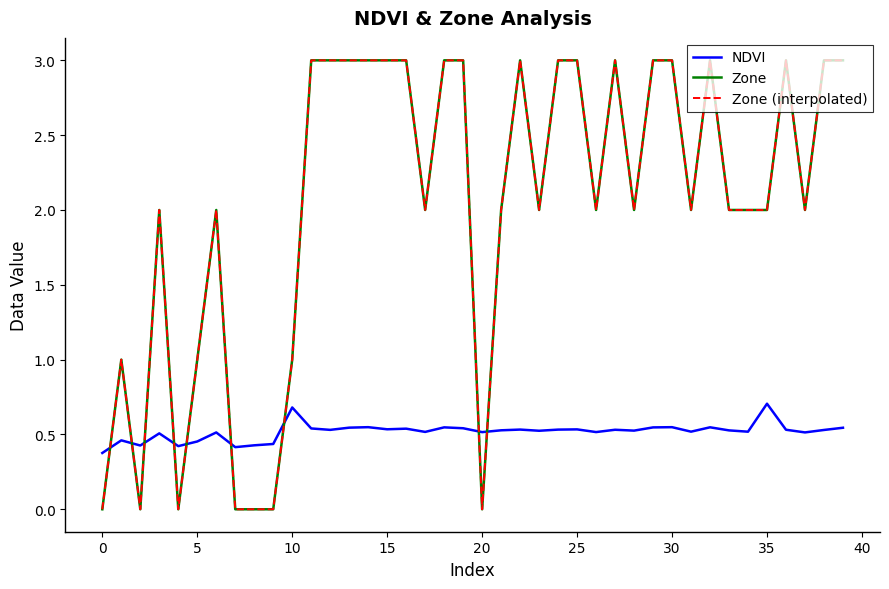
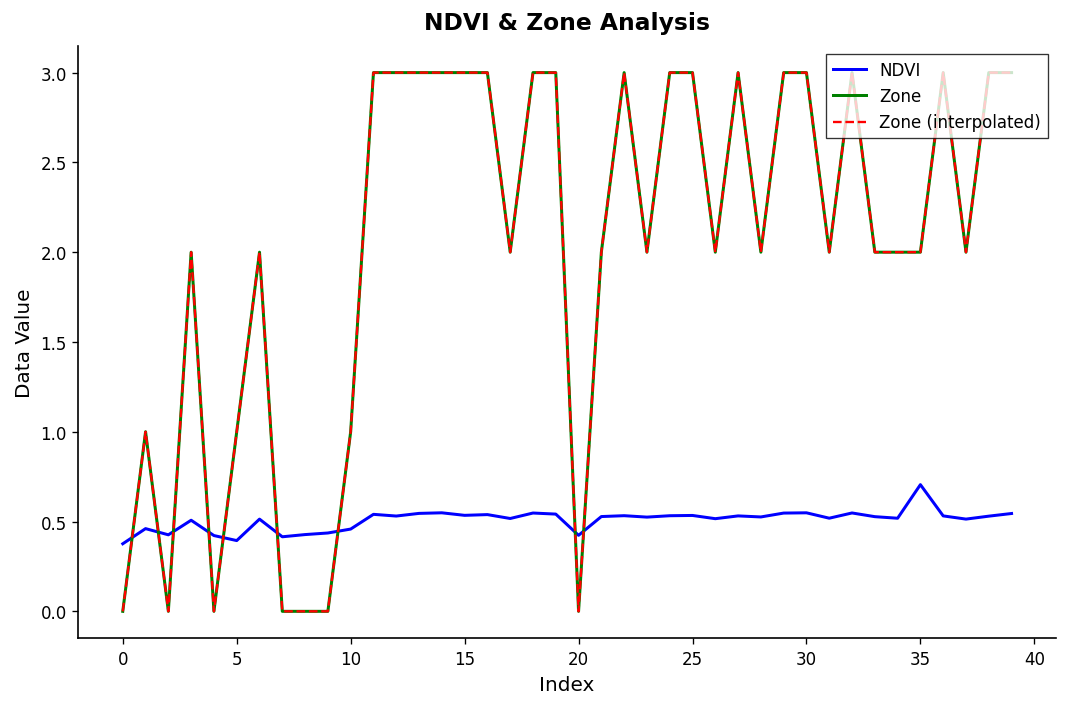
NDVI, 5: 0.45 -> 0.39
NDVI, 10: 0.68 -> 0.46
NDVI, 20: 0.52 -> 0.42
